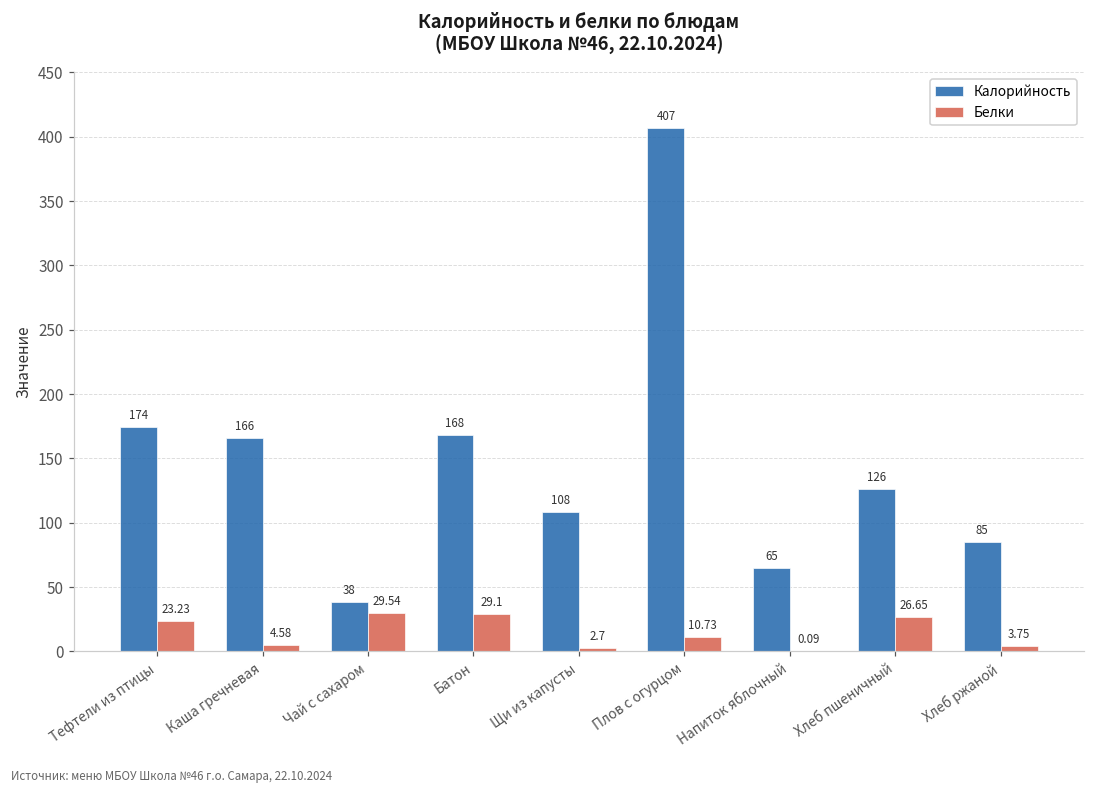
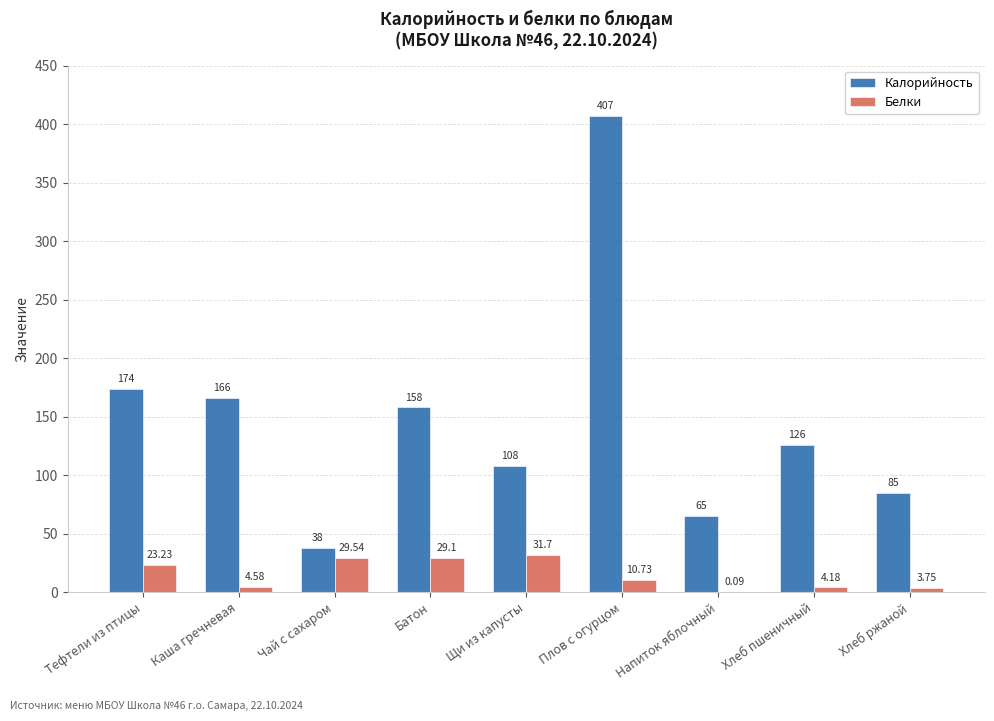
Калорийность, Батон: 168 -> 158
Белки, Щи из капусты: 2.7 -> 31.7
Белки, Хлеб пшеничный: 26.65 -> 4.18
